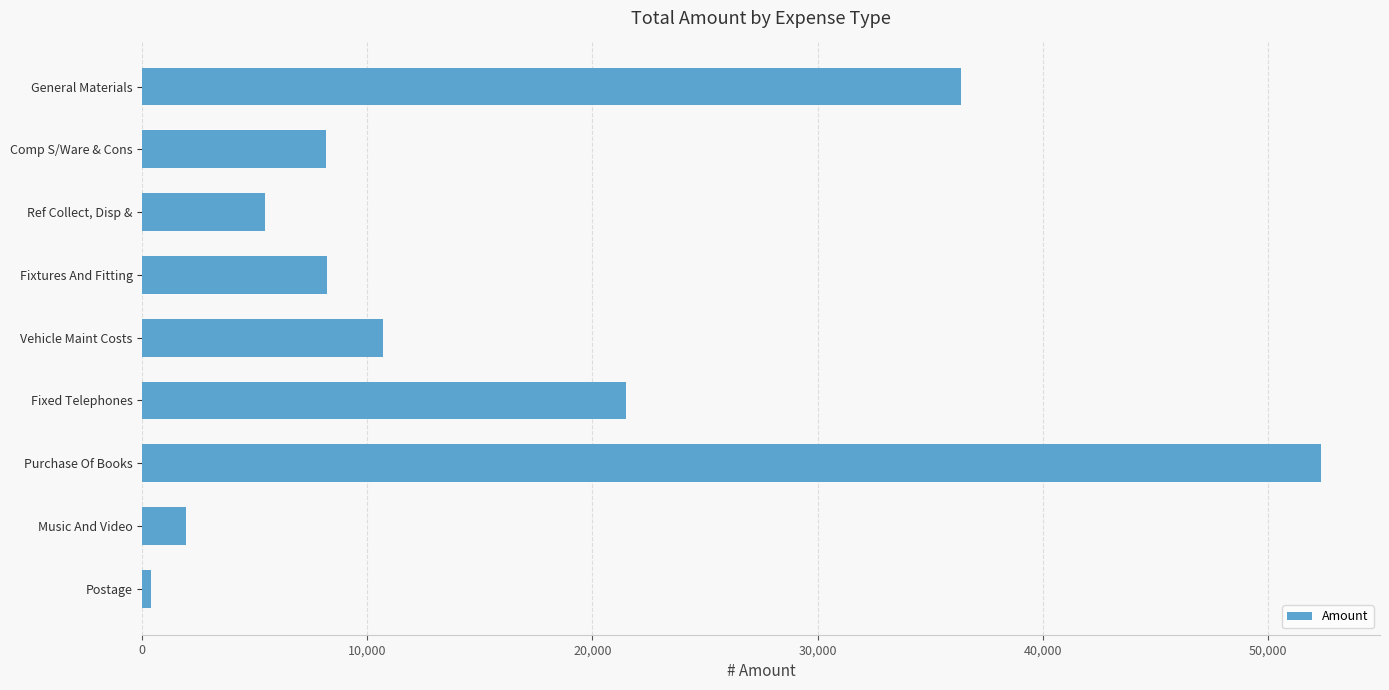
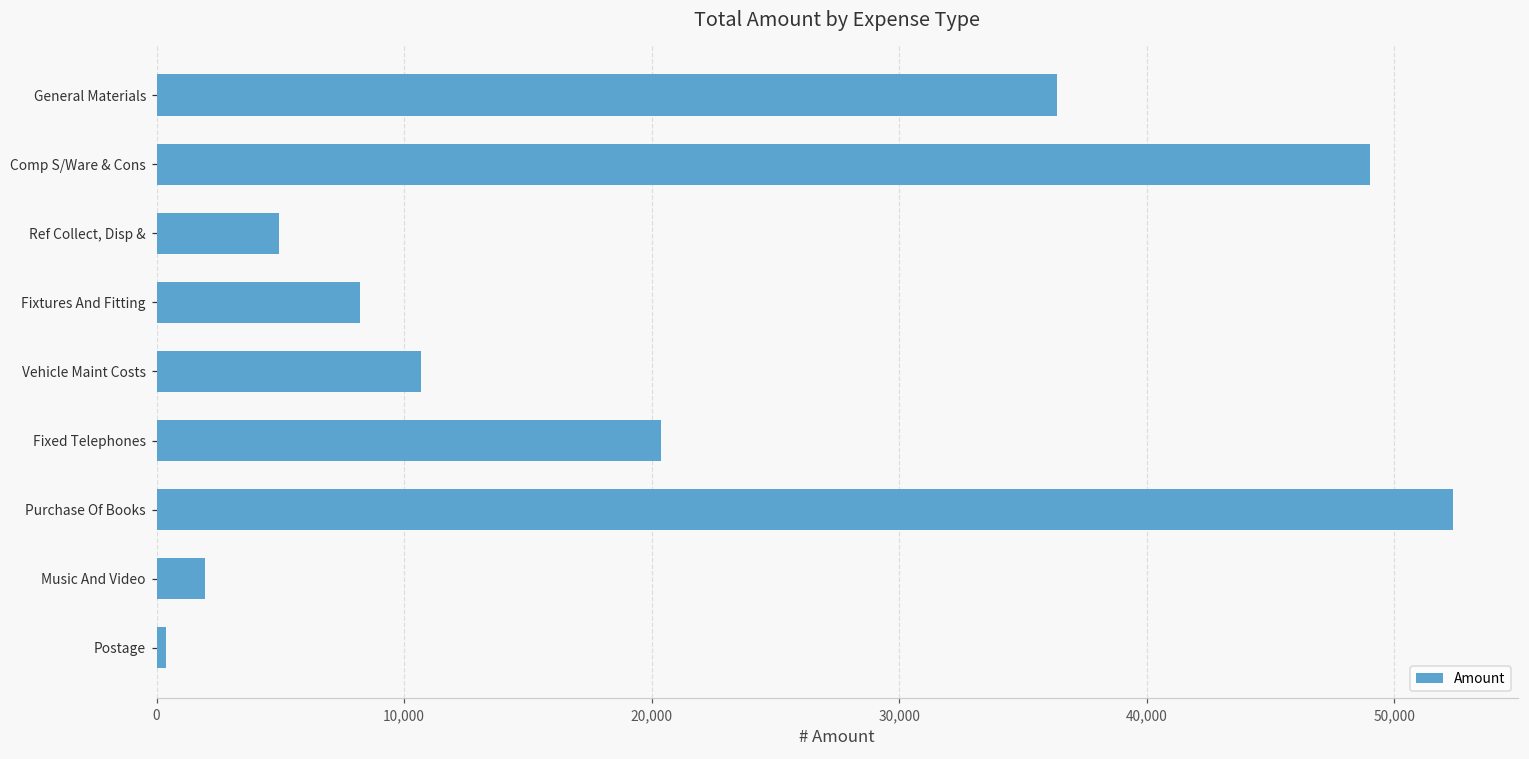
Comp S/Ware & Cons: 8,100 -> 49,000
Ref Collect, Disp &: 5,500 -> 5,000
Fixed Telephones: 21,500 -> 20,400
